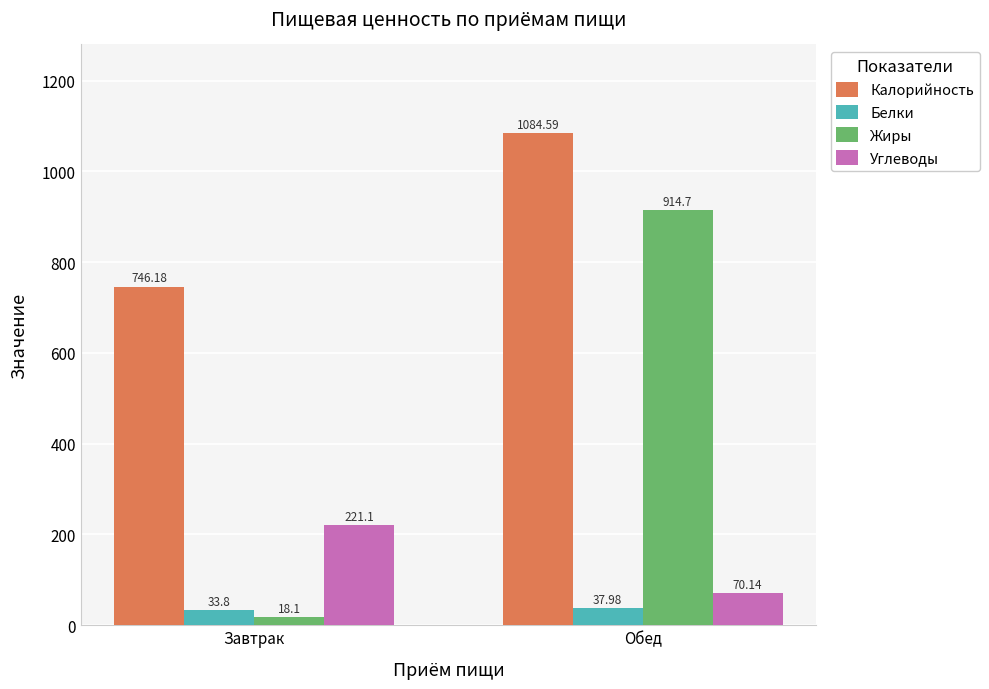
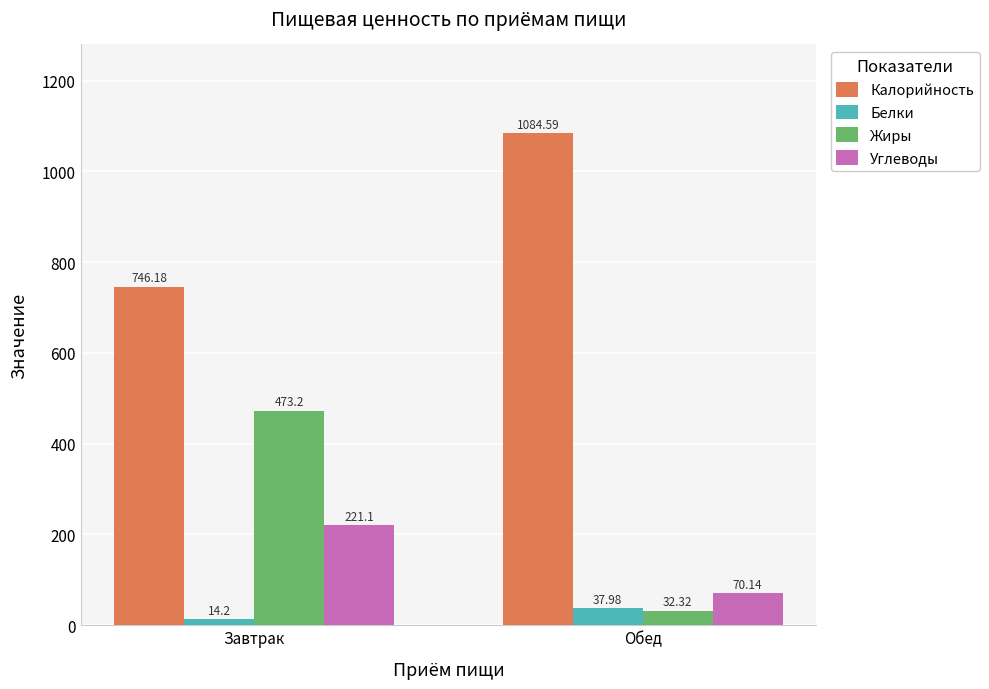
Белки, Завтрак: 33.8 -> 14.2
Жиры, Завтрак: 18.1 -> 473.2
Жиры, Обед: 914.7 -> 32.32
